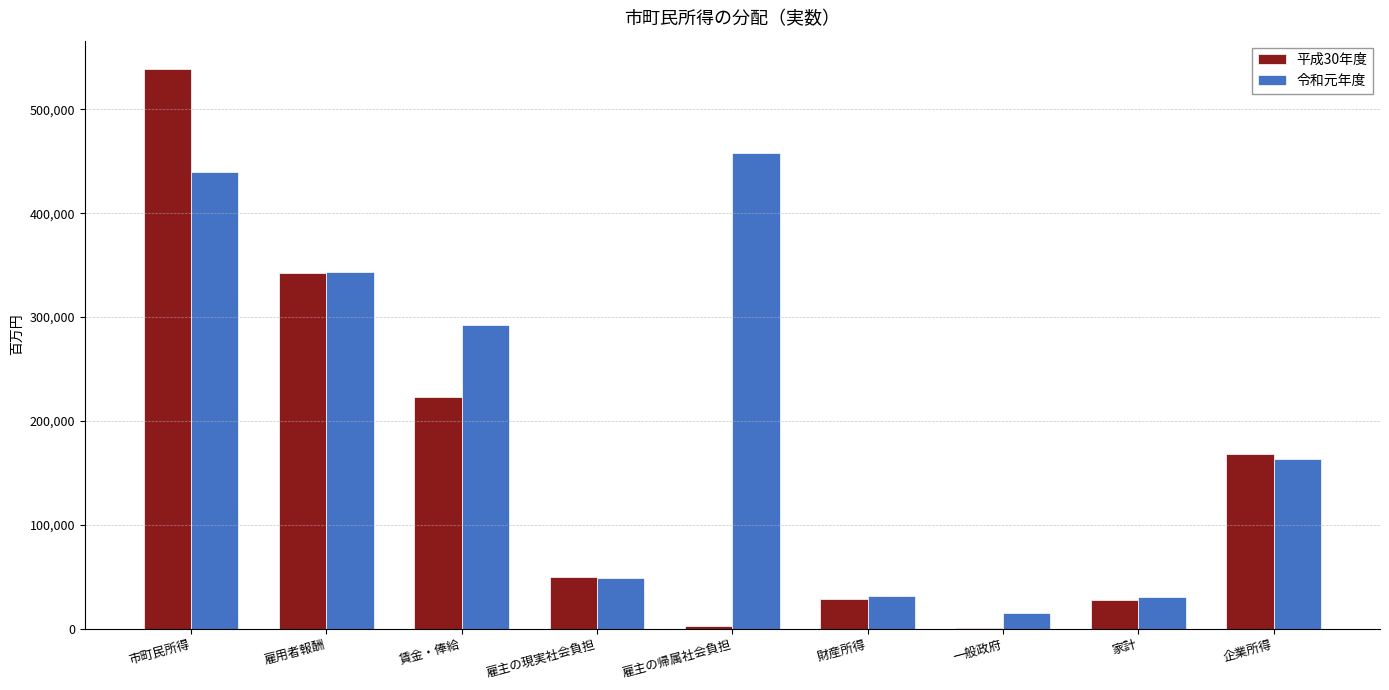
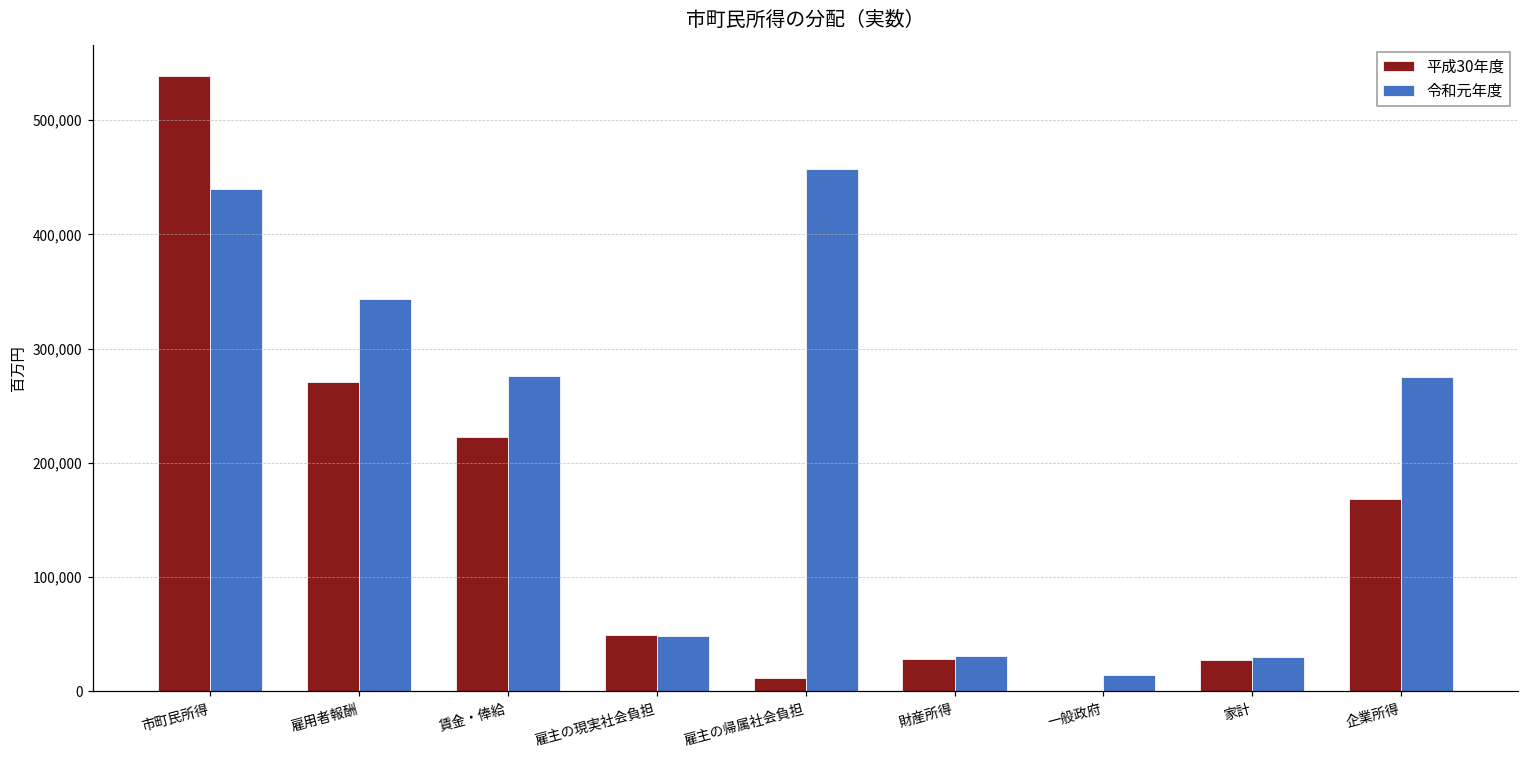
平成30年度, 雇用者報酬: 342,000 -> 271,000
令和元年度, 賃金・俸給: 292,000 -> 276,000
平成30年度, 雇主の帰属社会負担: 3,000 -> 11,000
令和元年度, 企業所得: 163,000 -> 275,000
